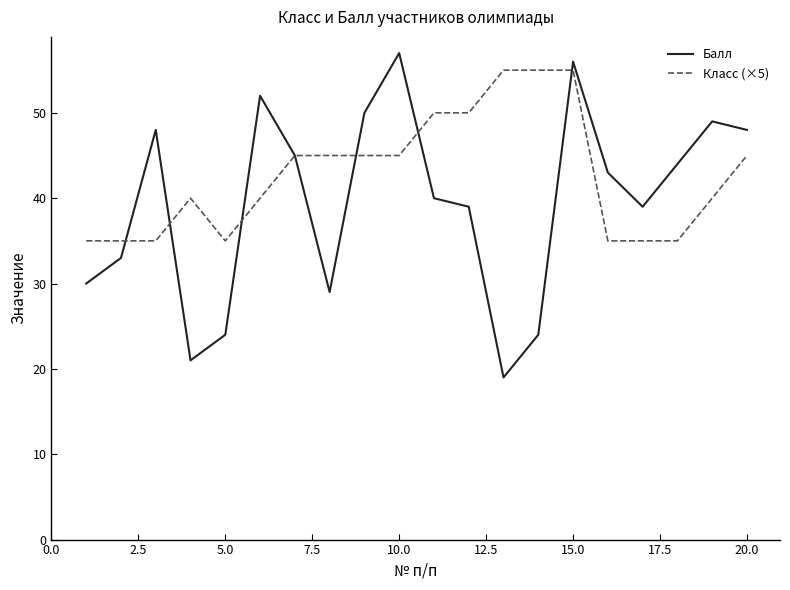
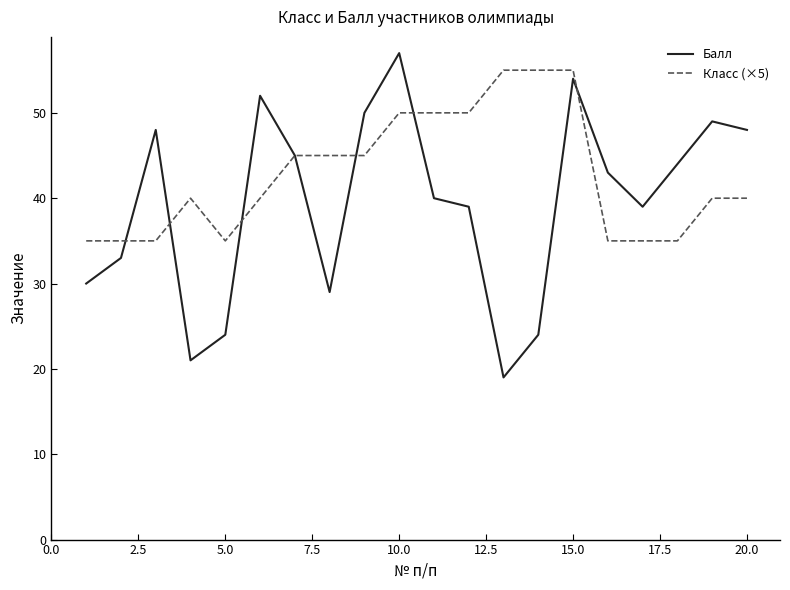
Класс (×5), 10.0: 45 -> 50
Балл, 15.0: 56 -> 54
Класс (×5), 20.0: 45 -> 40
